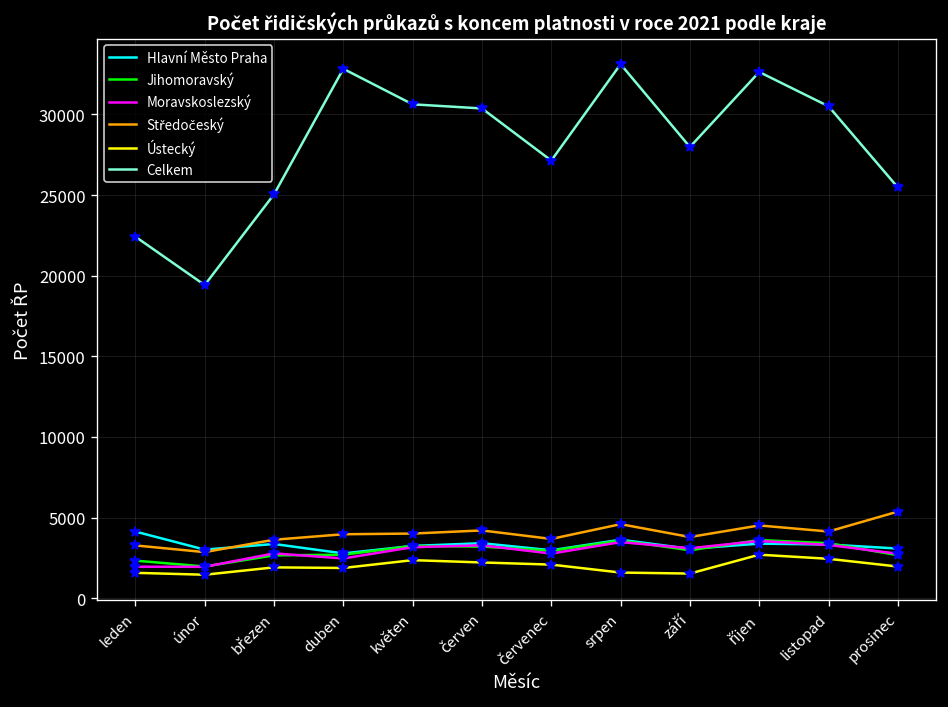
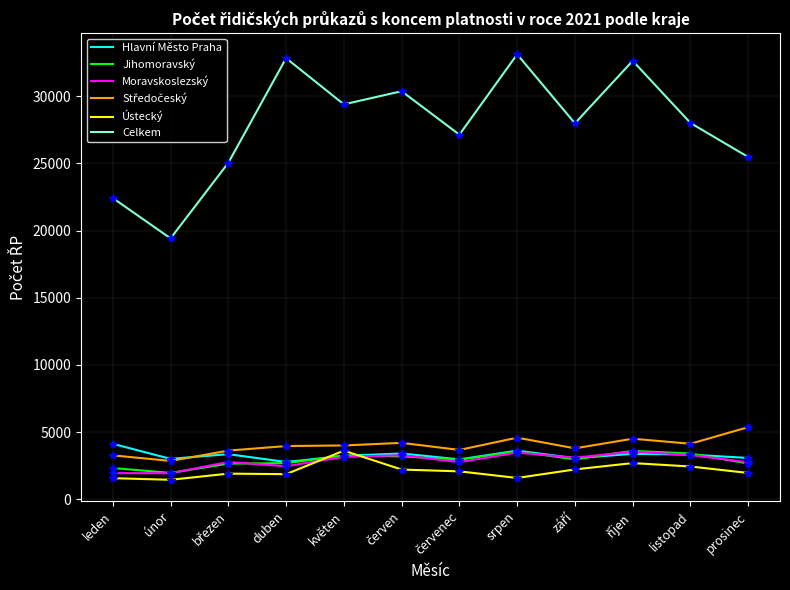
Ústecký, květen: 2400 -> 3600
Celkem, květen: 30600 -> 29400
Ústecký, září: 1500 -> 2200
Celkem, listopad: 30500 -> 28000
